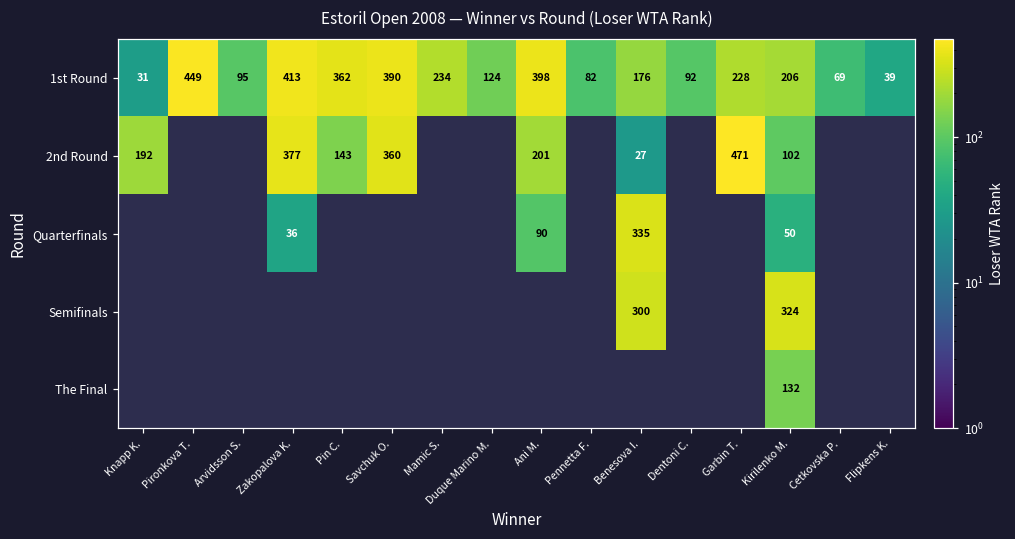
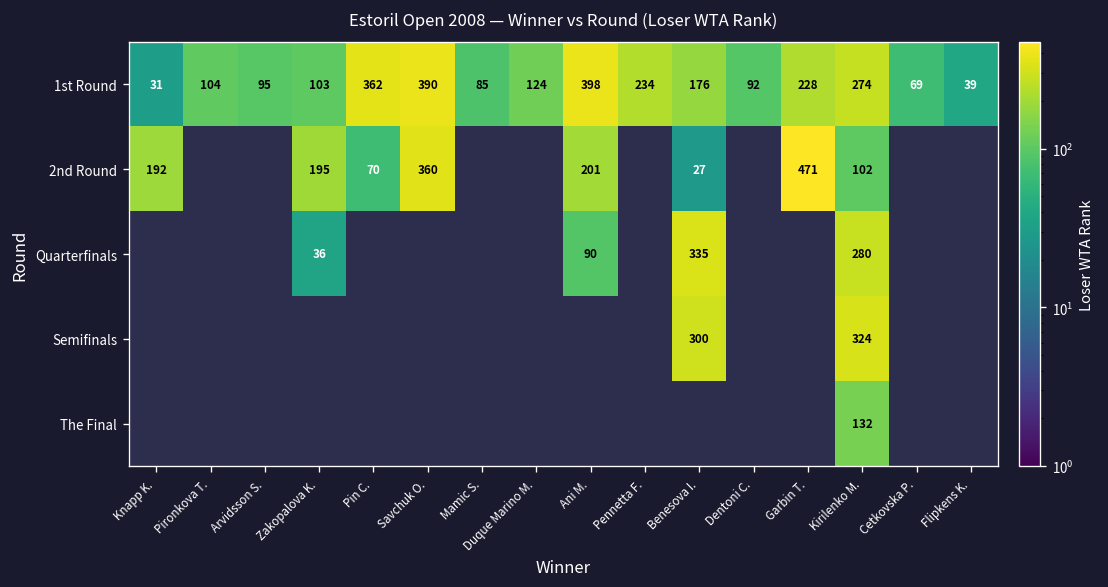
1st Round, Pironkova T.: 449 -> 104
1st Round, Zakopalova K.: 413 -> 103
1st Round, Mamic S.: 234 -> 85
1st Round, Pennetta F.: 82 -> 234
1st Round, Kirilenko M.: 206 -> 274
2nd Round, Zakopalova K.: 377 -> 195
2nd Round, Pin C.: 143 -> 70
Quarterfinals, Kirilenko M.: 50 -> 280
